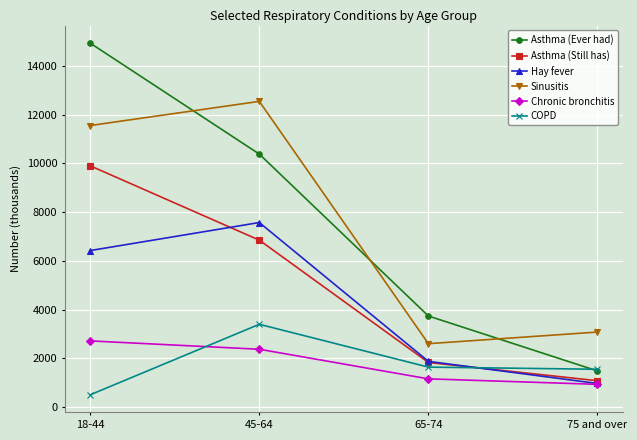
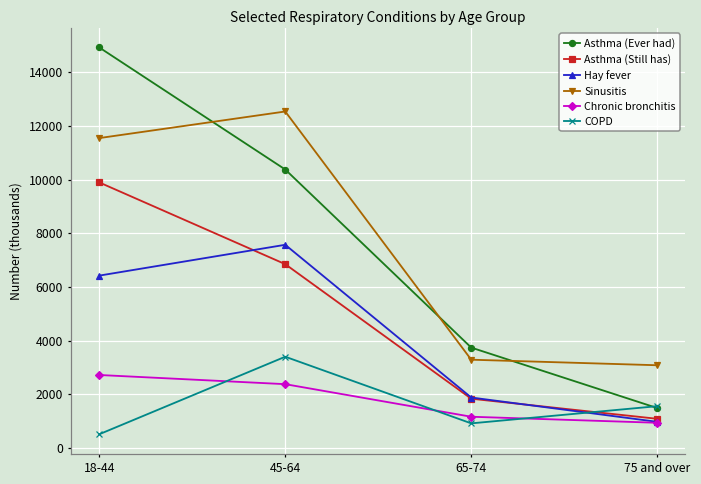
Sinusitis, 65-74: 2600 -> 3300
COPD, 65-74: 1600 -> 900
